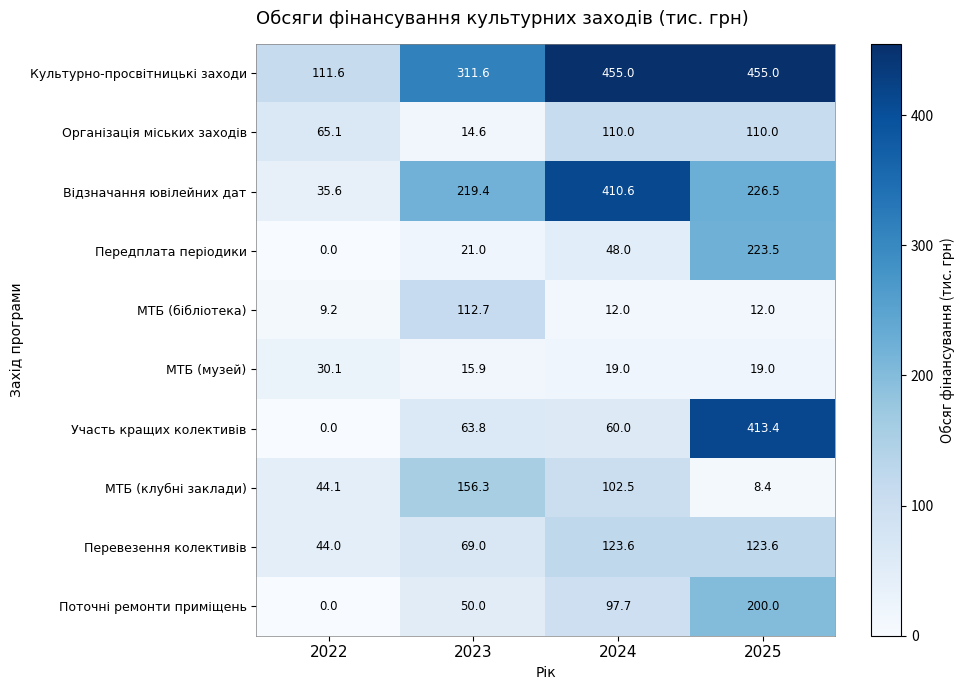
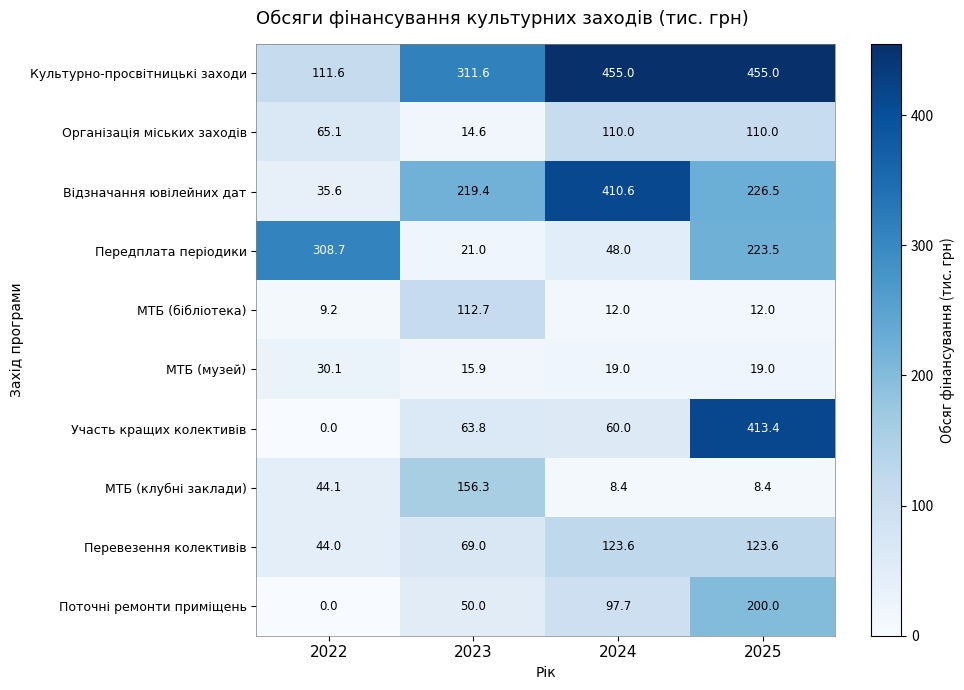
Передплата періодики, 2022: 0.0 -> 308.7
МТБ (клубні заклади), 2024: 102.5 -> 8.4
